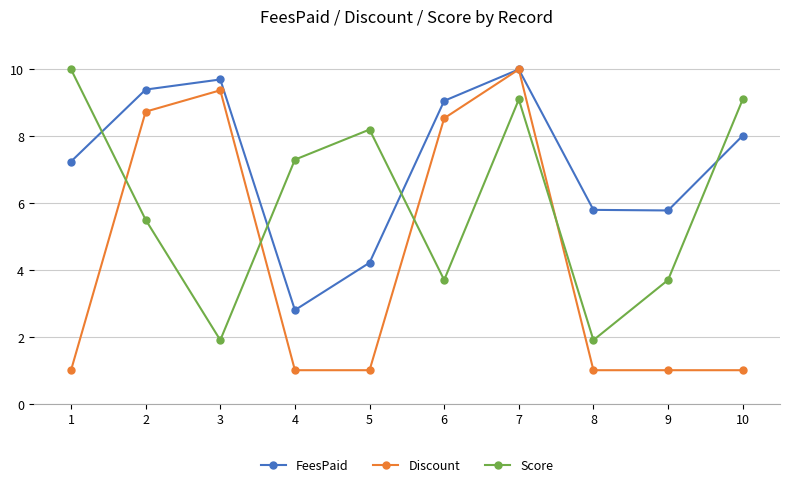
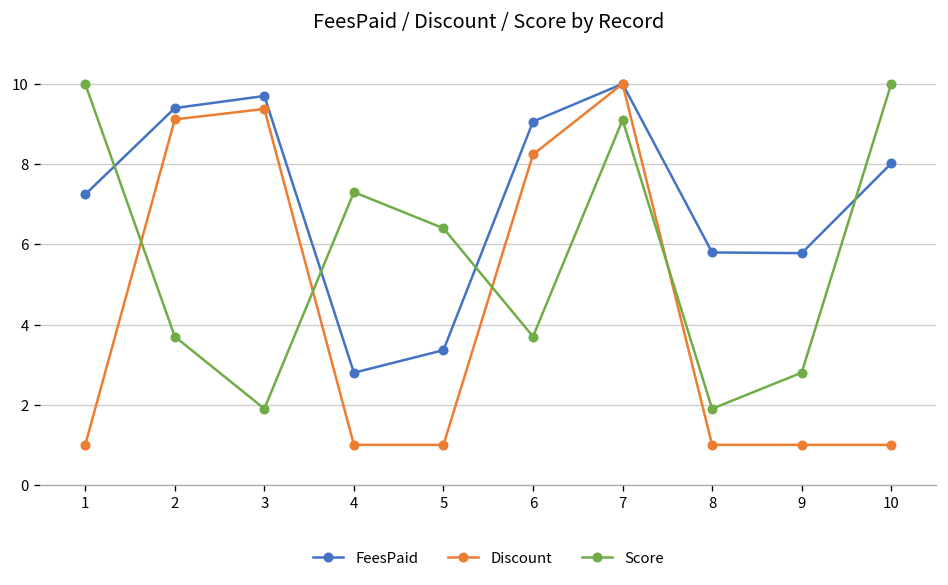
Discount, 2: 8.7 -> 9.1
Score, 2: 5.5 -> 3.7
FeesPaid, 5: 4.2 -> 3.4
Score, 5: 8.2 -> 6.4
Discount, 6: 8.5 -> 8.2
Score, 9: 3.7 -> 2.8
Score, 10: 9.1 -> 10.0
